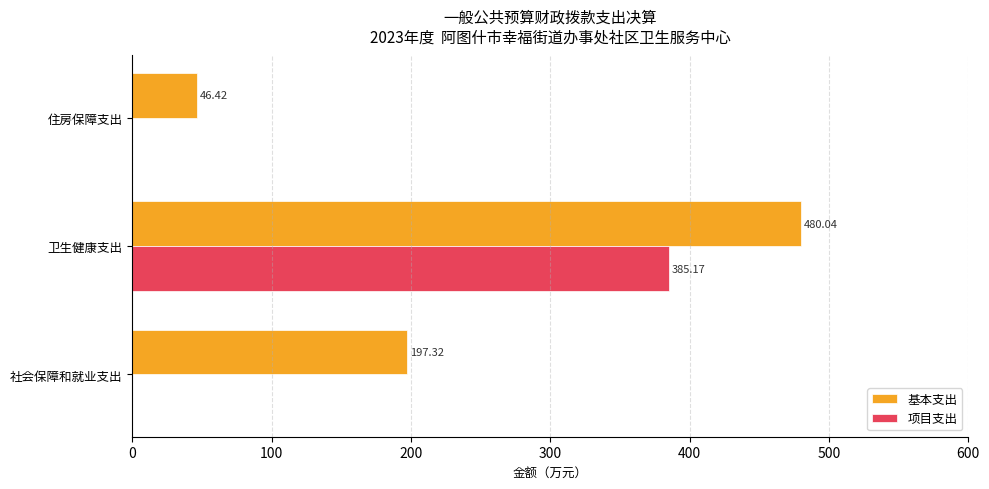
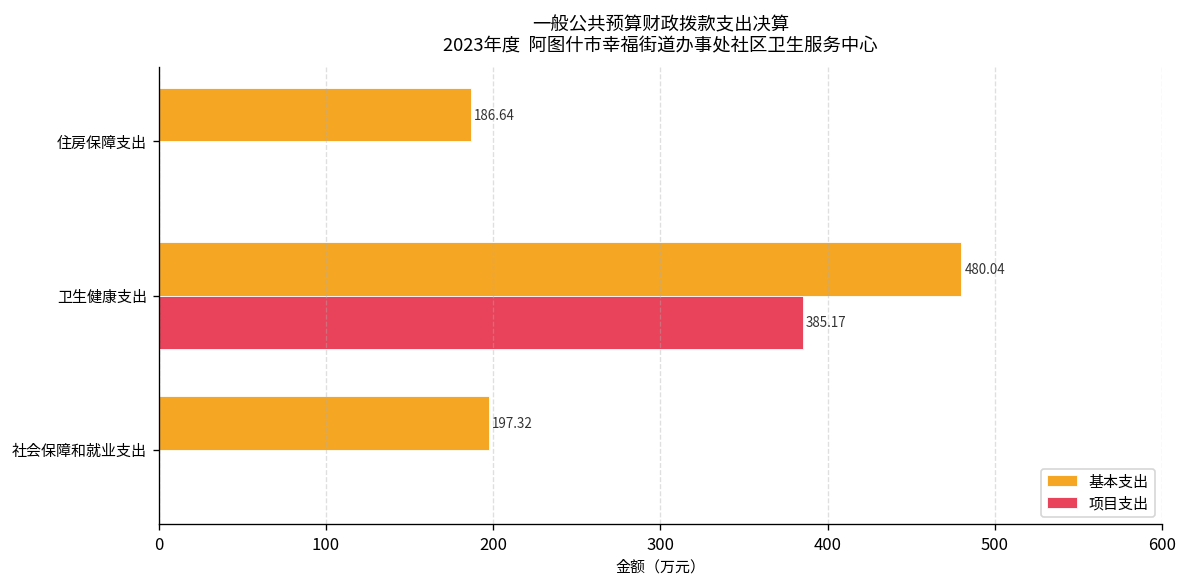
基本支出, 住房保障支出: 46.42 -> 186.64
